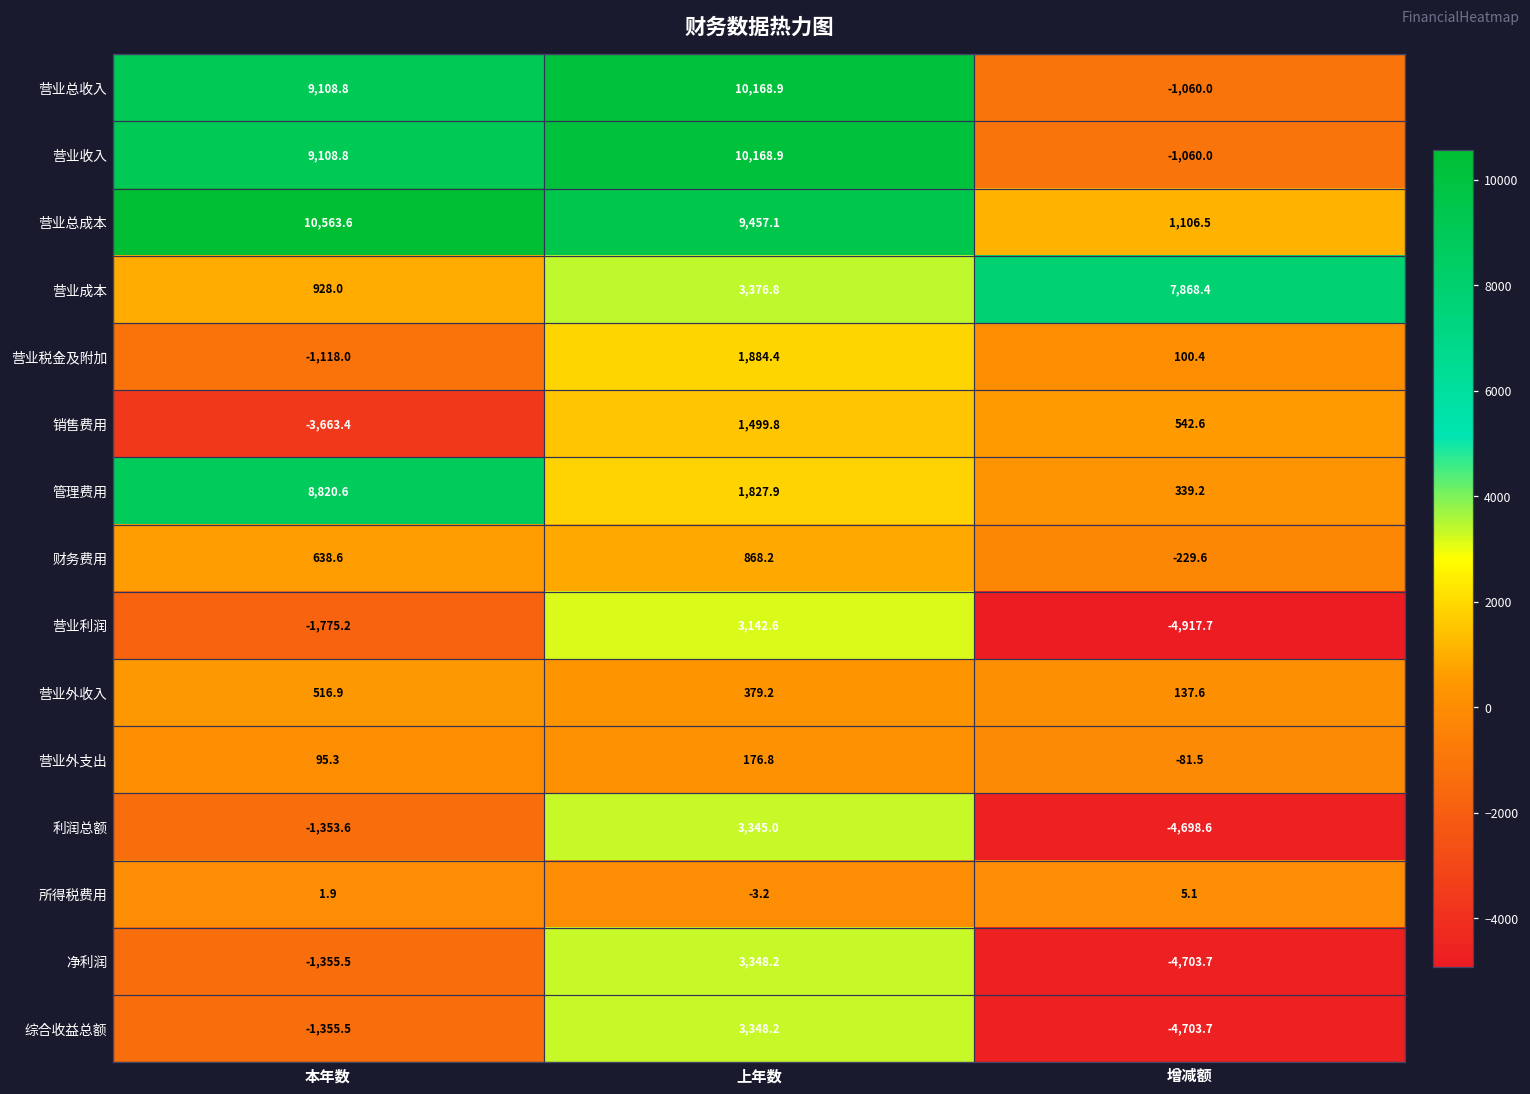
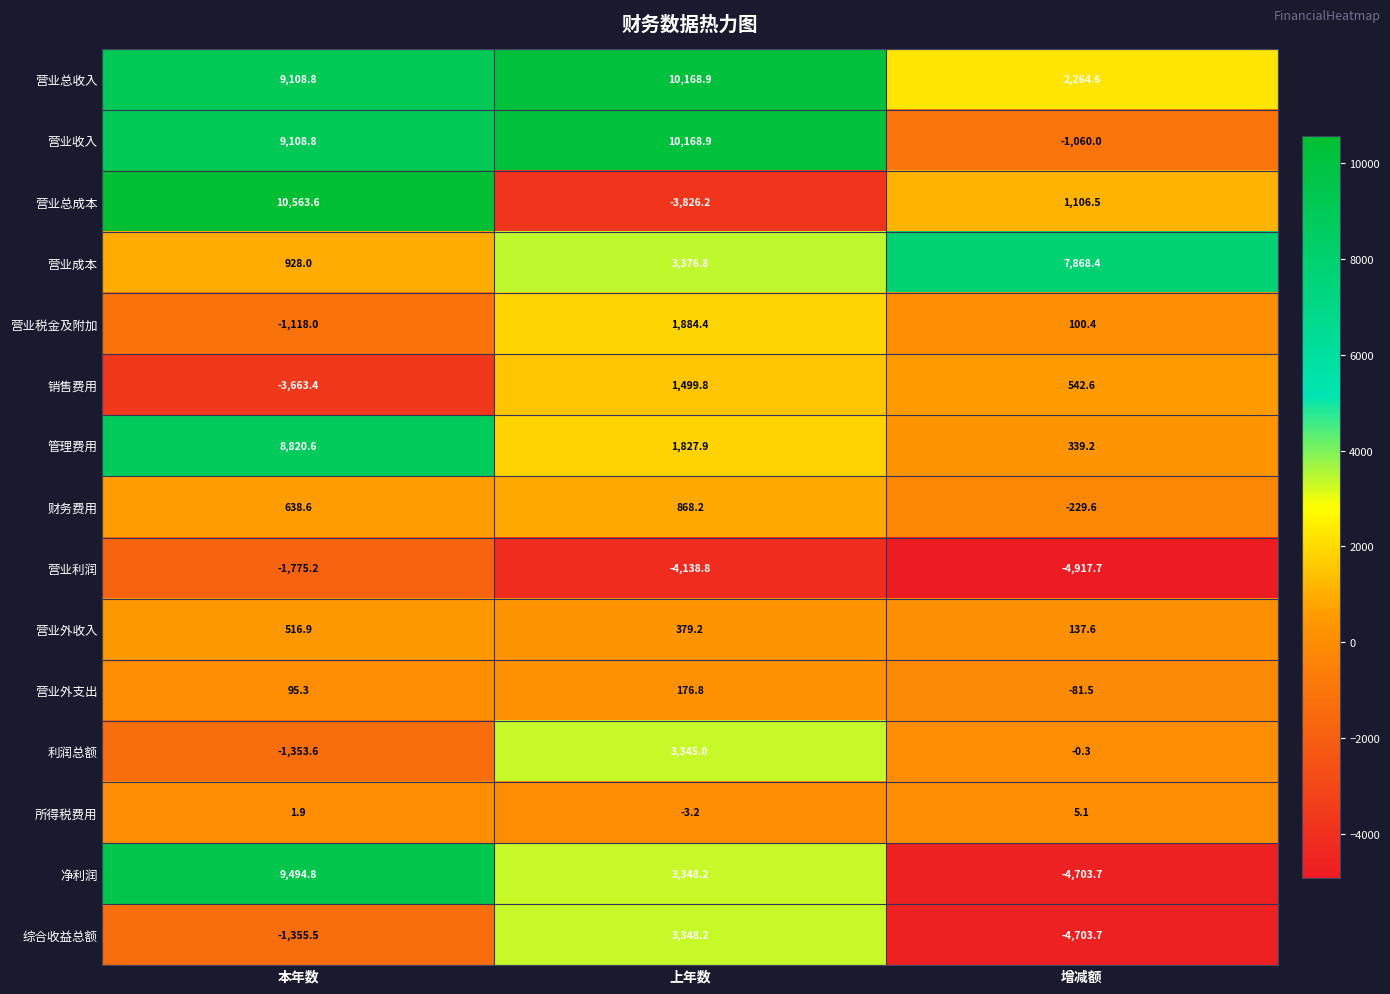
营业总收入, 增减额: -1,060.0 -> 2,264.6
营业总成本, 上年数: 9,457.1 -> -3,826.2
营业利润, 上年数: 3,142.6 -> -4,138.8
利润总额, 增减额: -4,698.6 -> -0.3
净利润, 本年数: -1,355.5 -> 9,494.8
